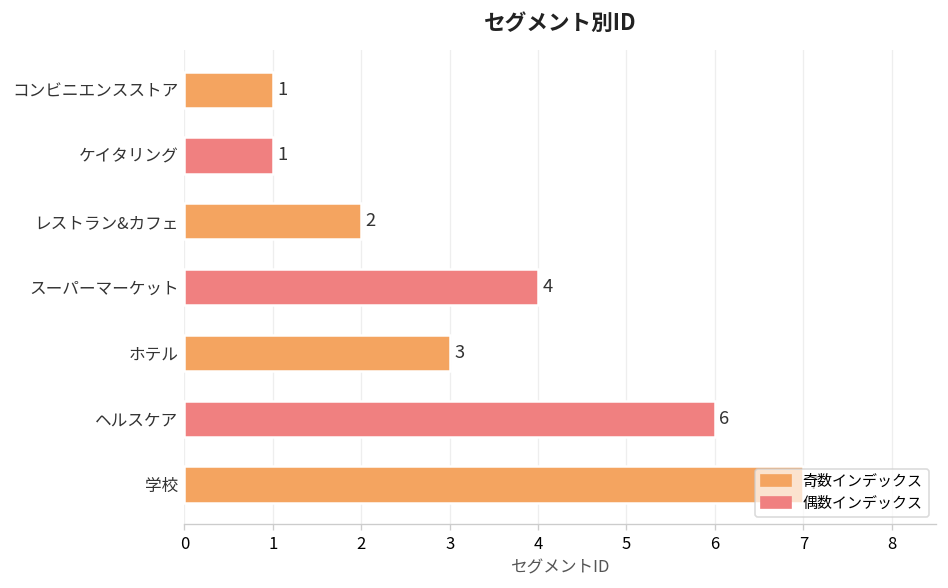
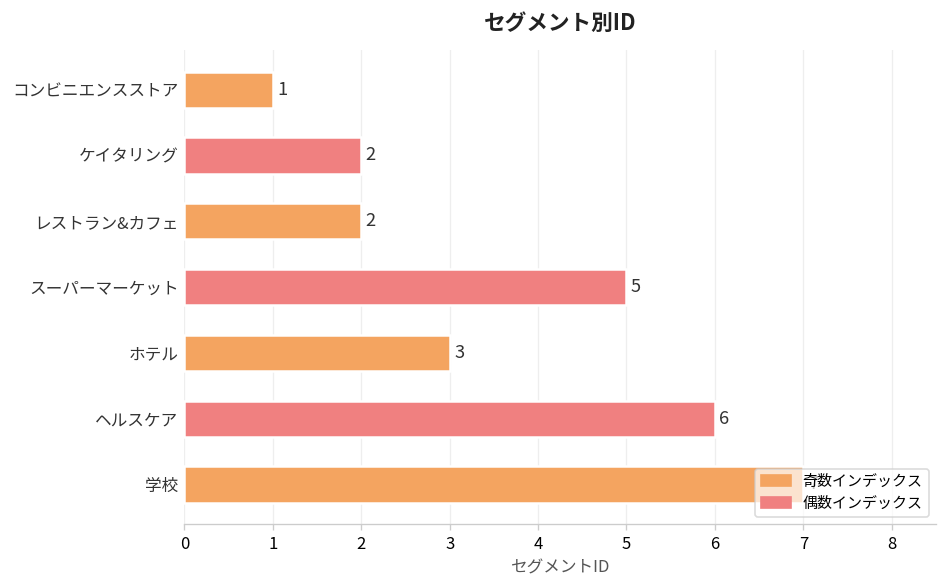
ケイタリング: 1 -> 2
スーパーマーケット: 4 -> 5
